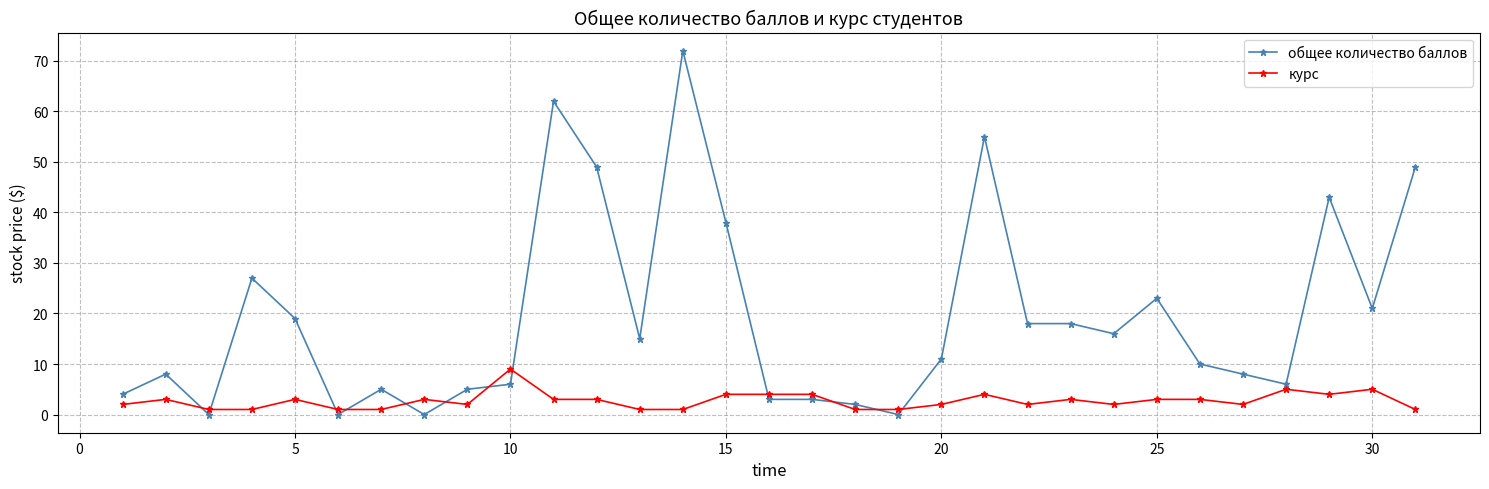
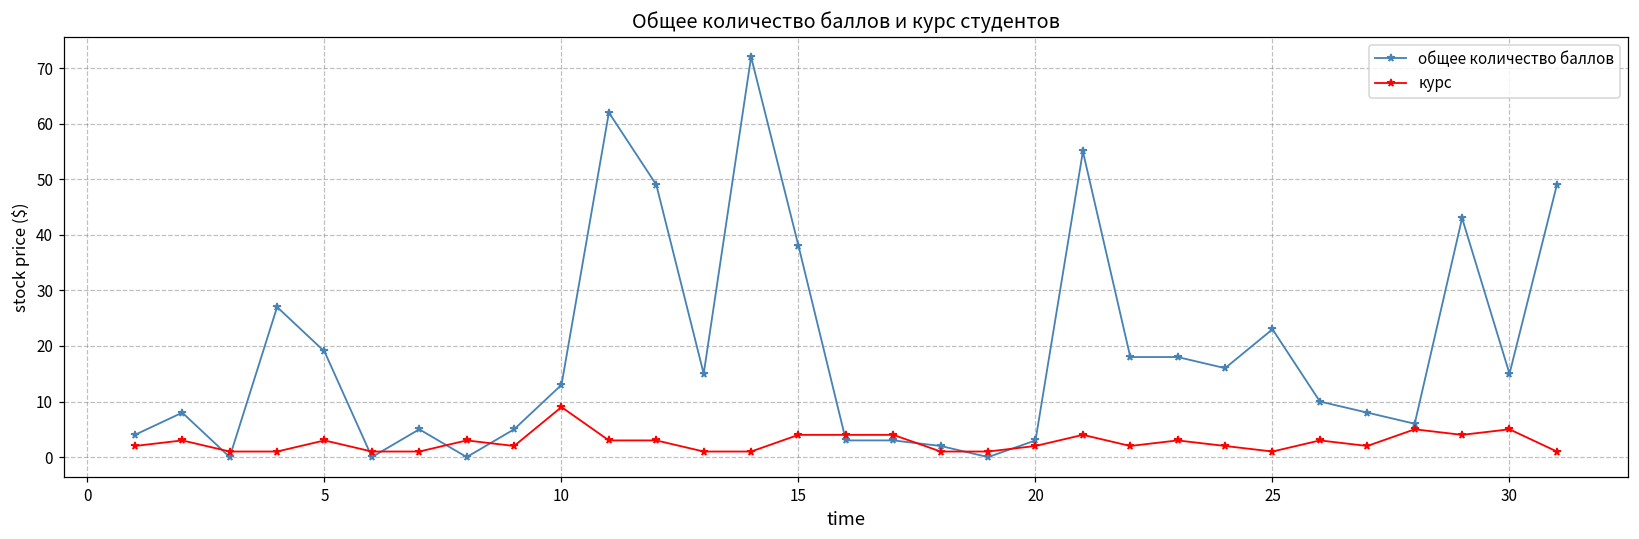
общее количество баллов, 10: 6 -> 13
общее количество баллов, 20: 11 -> 3
курс, 25: 3 -> 1
общее количество баллов, 30: 21 -> 15
